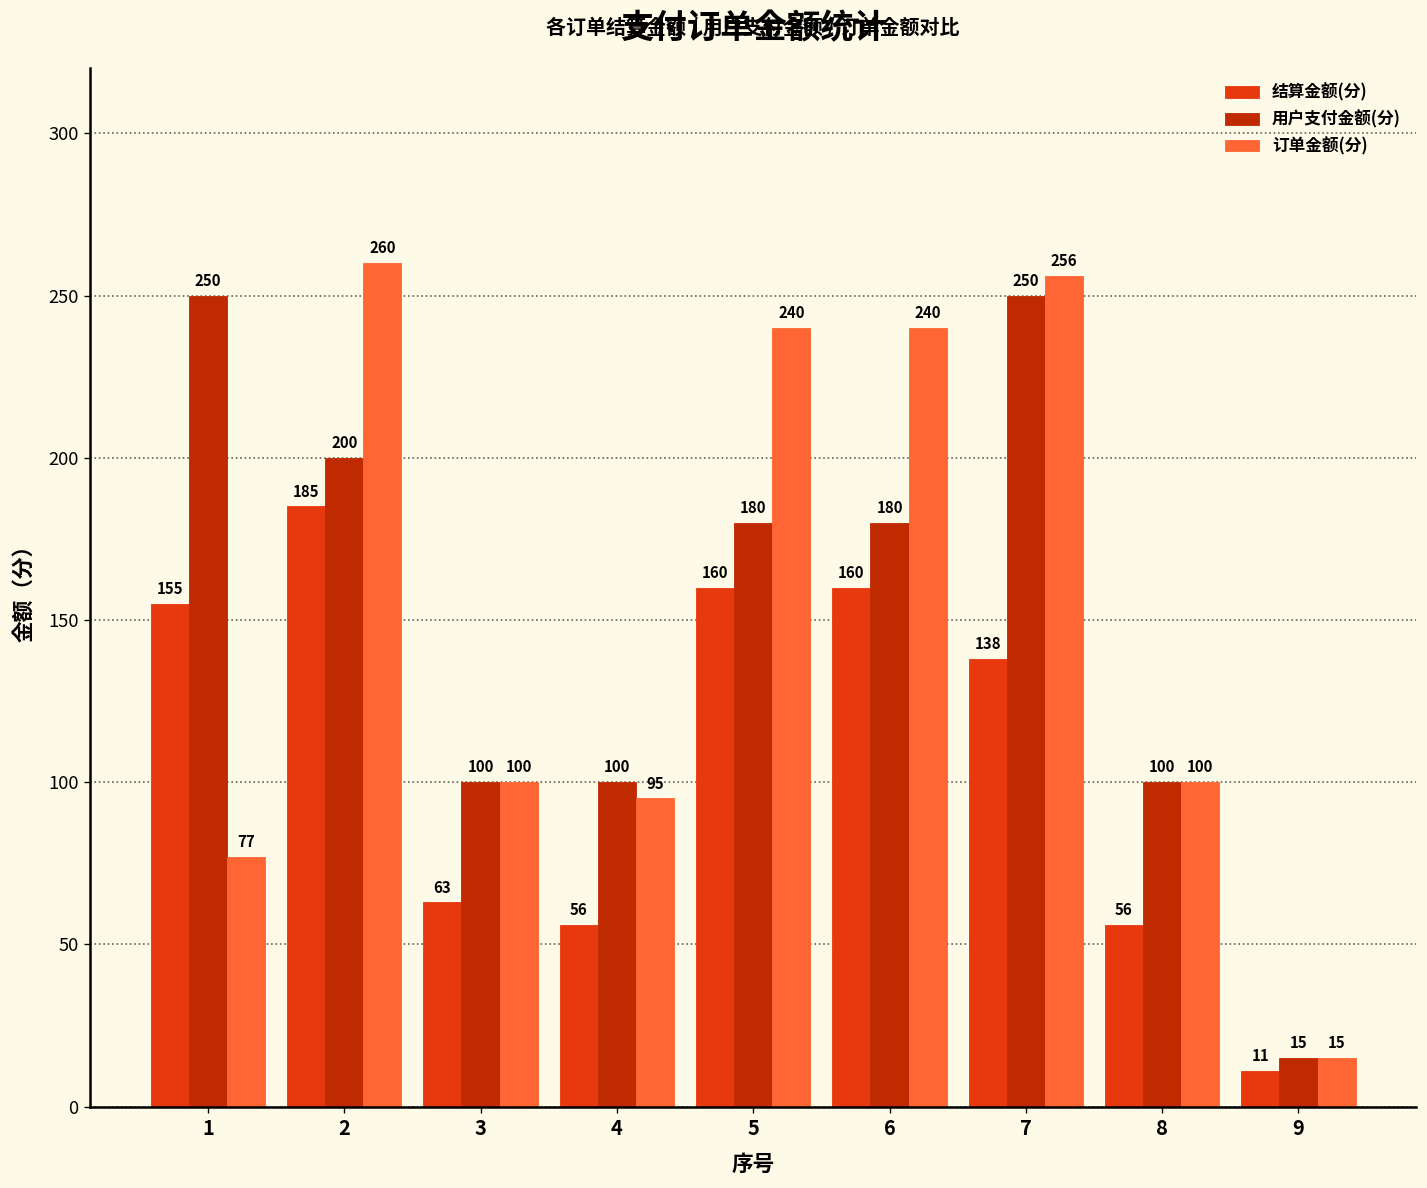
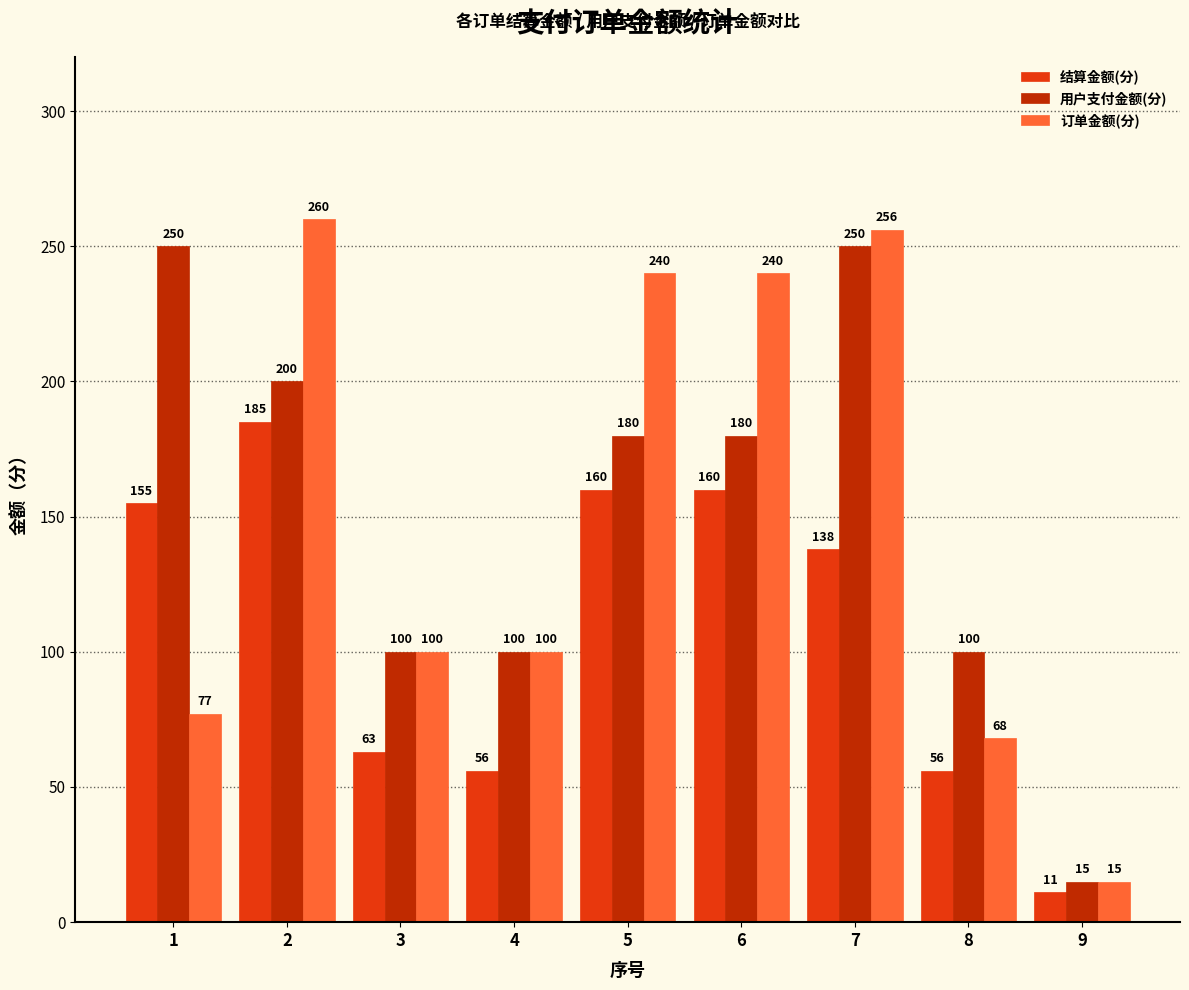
订单金额(分), 4: 95 -> 100
订单金额(分), 8: 100 -> 68
